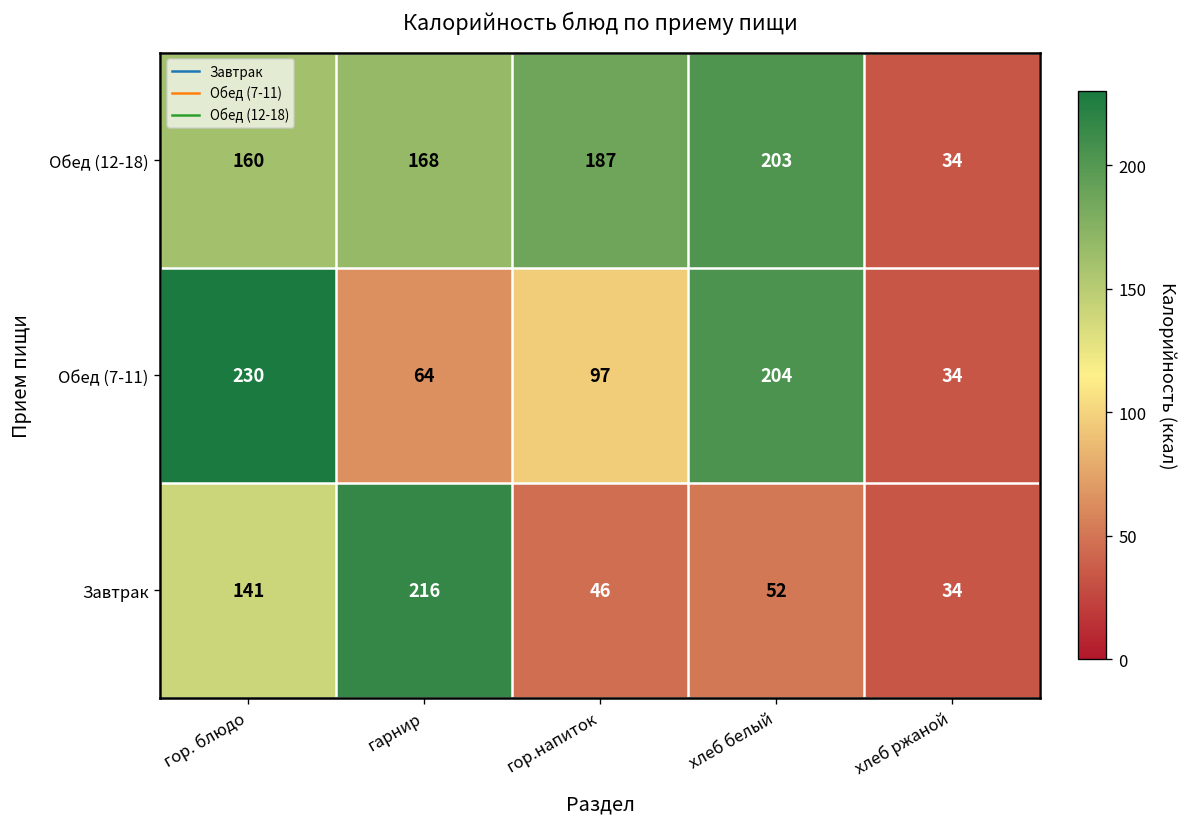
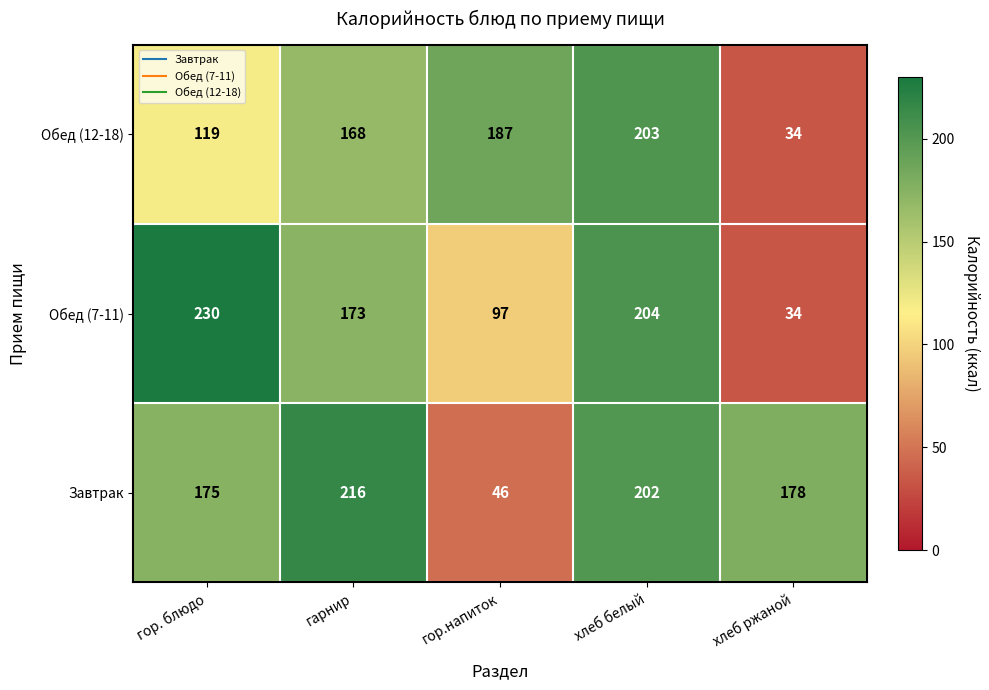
Обед (12-18), гор. блюдо: 160 -> 119
Обед (7-11), гарнир: 64 -> 173
Завтрак, гор. блюдо: 141 -> 175
Завтрак, хлеб белый: 52 -> 202
Завтрак, хлеб ржаной: 34 -> 178
